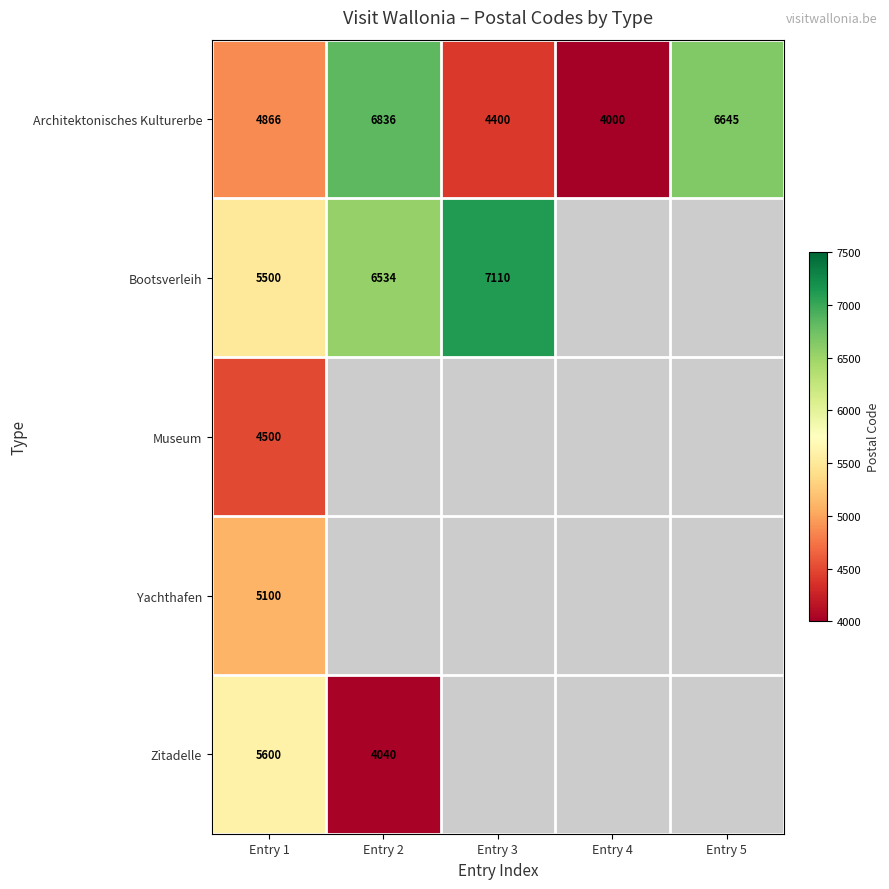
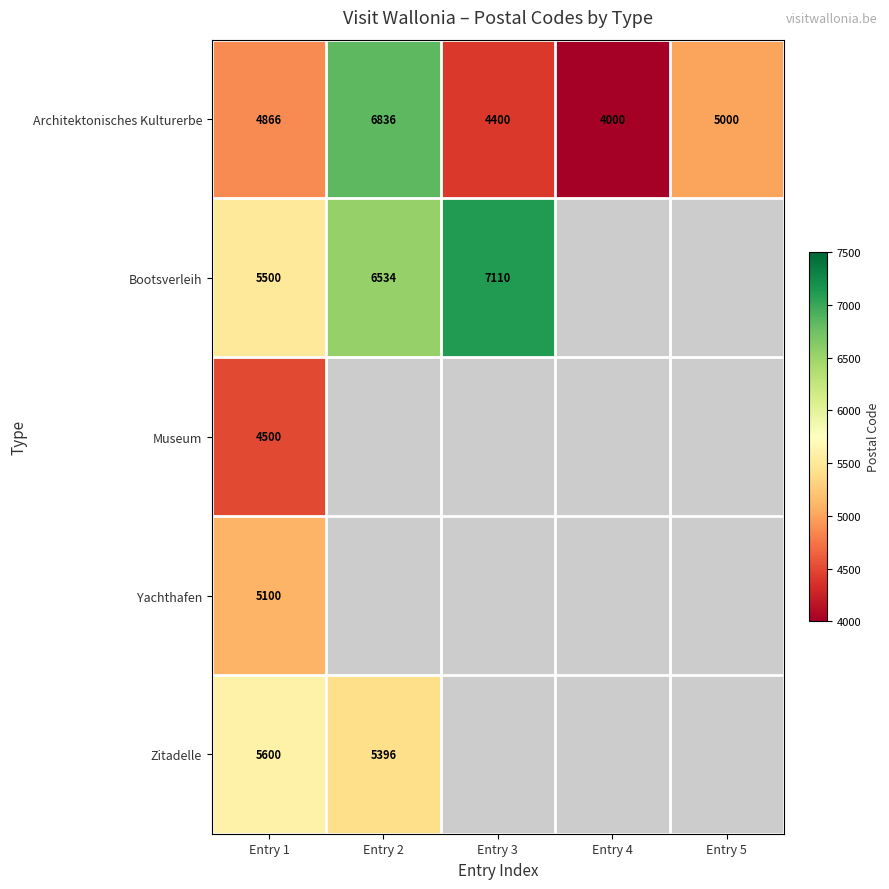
Architektonisches Kulturerbe, Entry 5: 6645 -> 5000
Zitadelle, Entry 2: 4040 -> 5396
